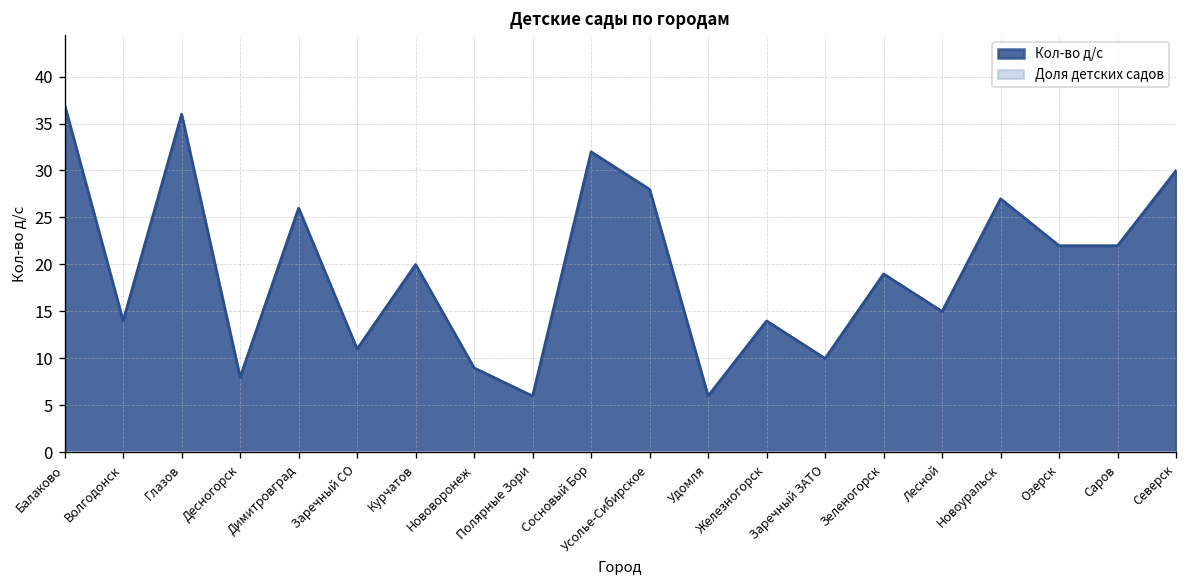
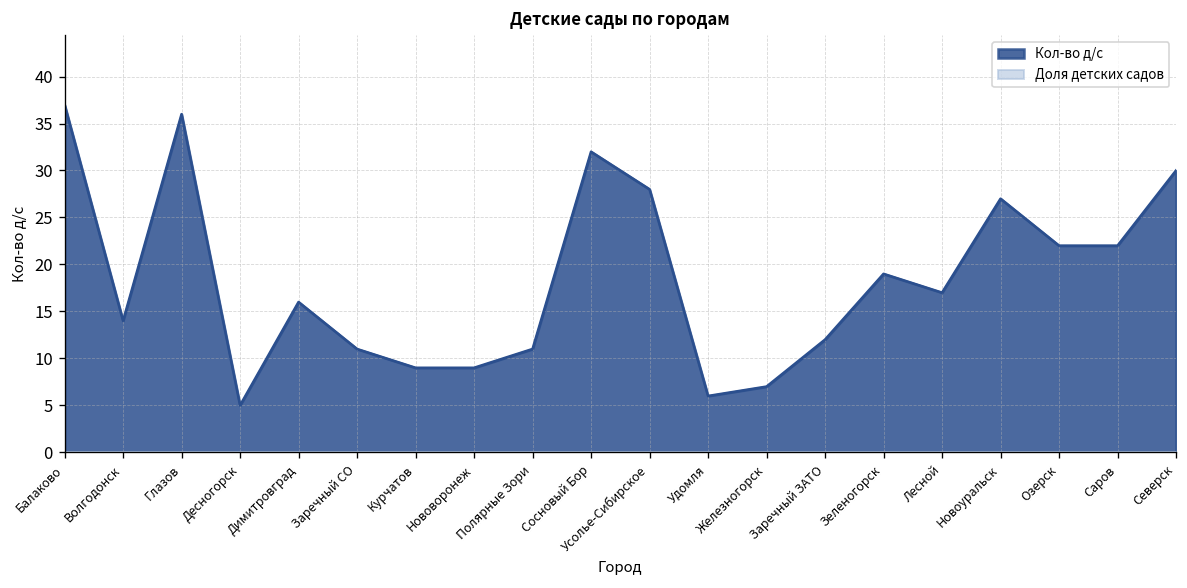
Кол-во д/с, Десногорск: 8 -> 5
Кол-во д/с, Димитровград: 26 -> 16
Кол-во д/с, Курчатов: 20 -> 9
Кол-во д/с, Полярные Зори: 6 -> 11
Кол-во д/с, Железногорск: 14 -> 7
Кол-во д/с, Заречный ЗАТО: 10 -> 12
Кол-во д/с, Лесной: 15 -> 17
